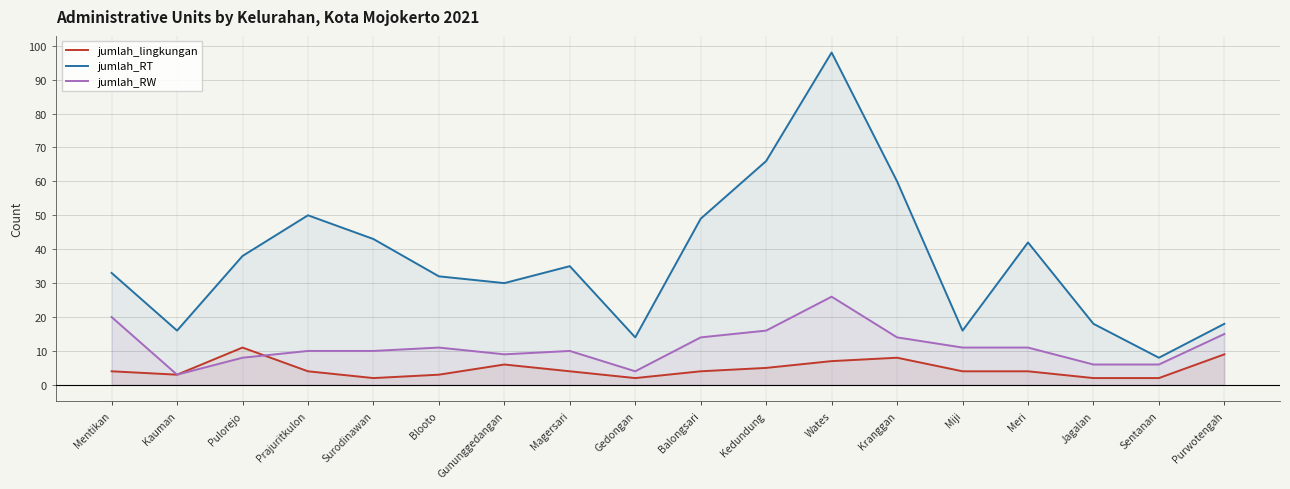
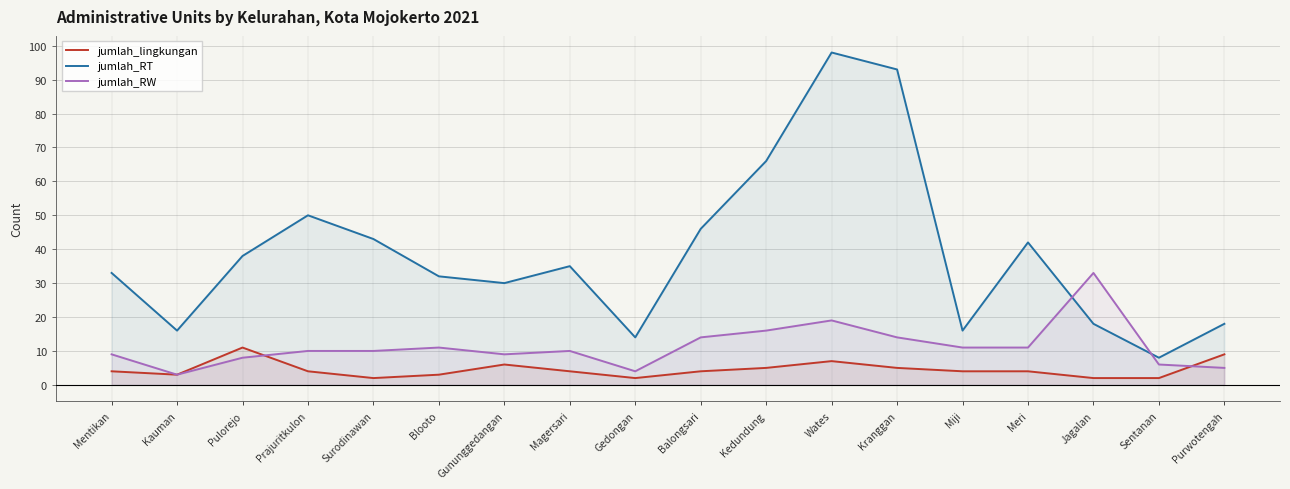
jumlah_RW, Mentikan: 20 -> 9
jumlah_RT, Balongsari: 49 -> 46
jumlah_RW, Wates: 26 -> 19
jumlah_lingkungan, Kranggan: 8 -> 5
jumlah_RT, Kranggan: 60 -> 93
jumlah_RW, Jagalan: 6 -> 33
jumlah_RW, Purwotengah: 15 -> 5
